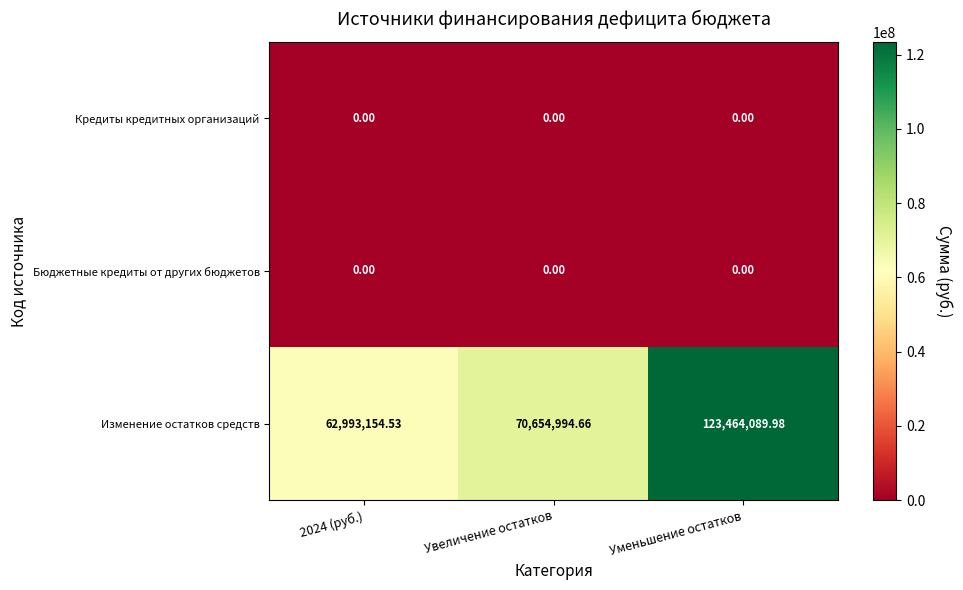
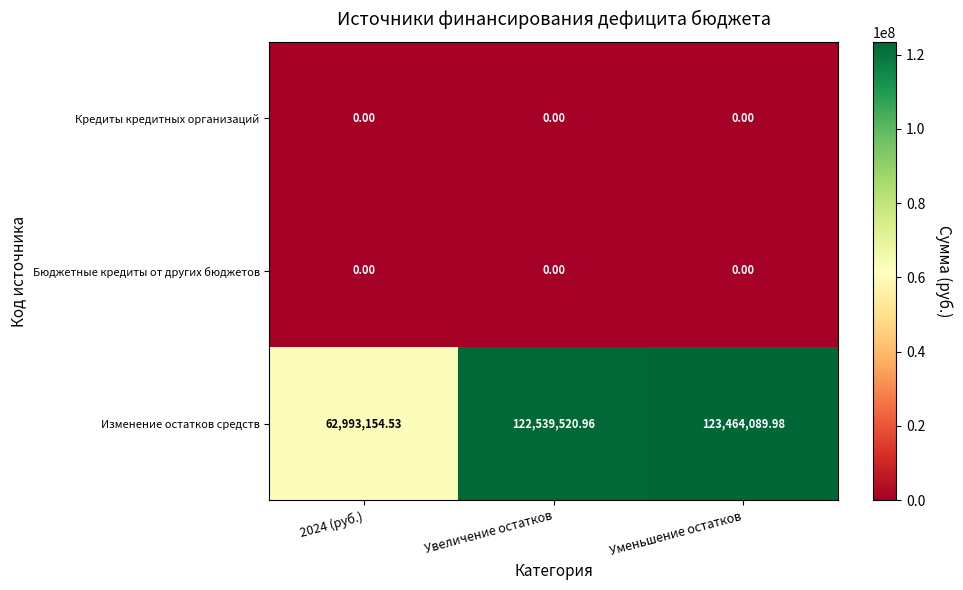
Изменение остатков средств, Увеличение остатков: 70,654,994.66 -> 122,539,520.96
